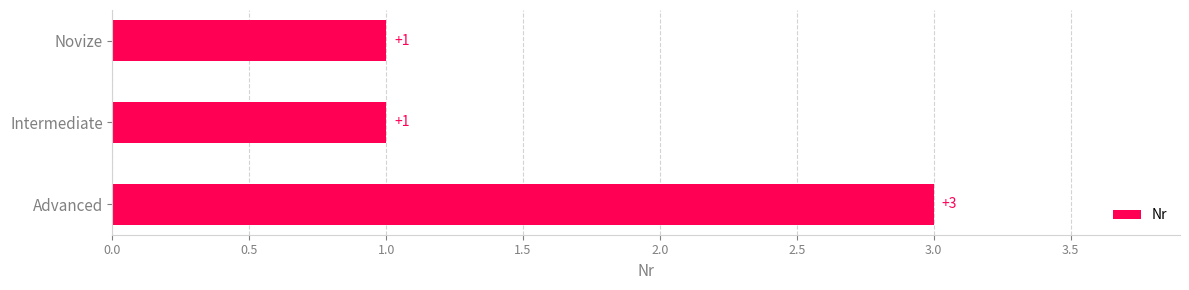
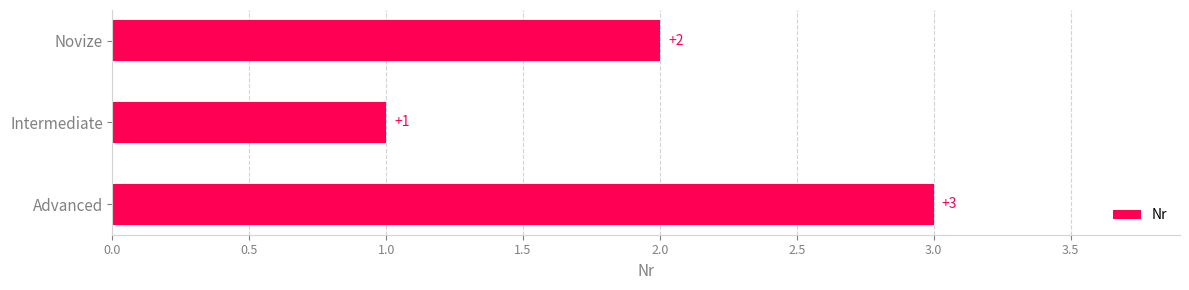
Novize: +1 -> +2
